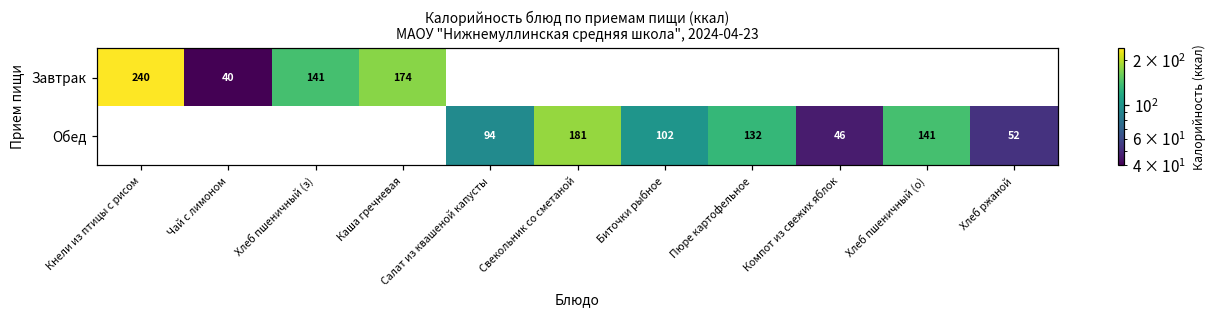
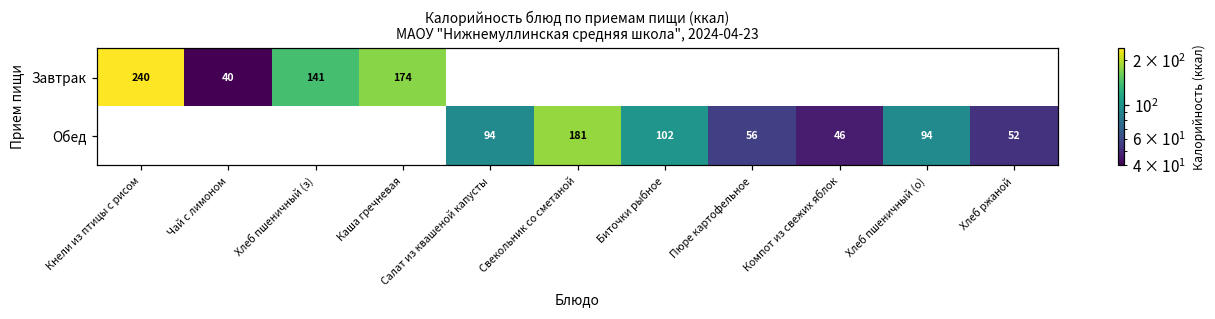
Обед, Пюре картофельное: 132 -> 56
Обед, Хлеб пшеничный (о): 141 -> 94
